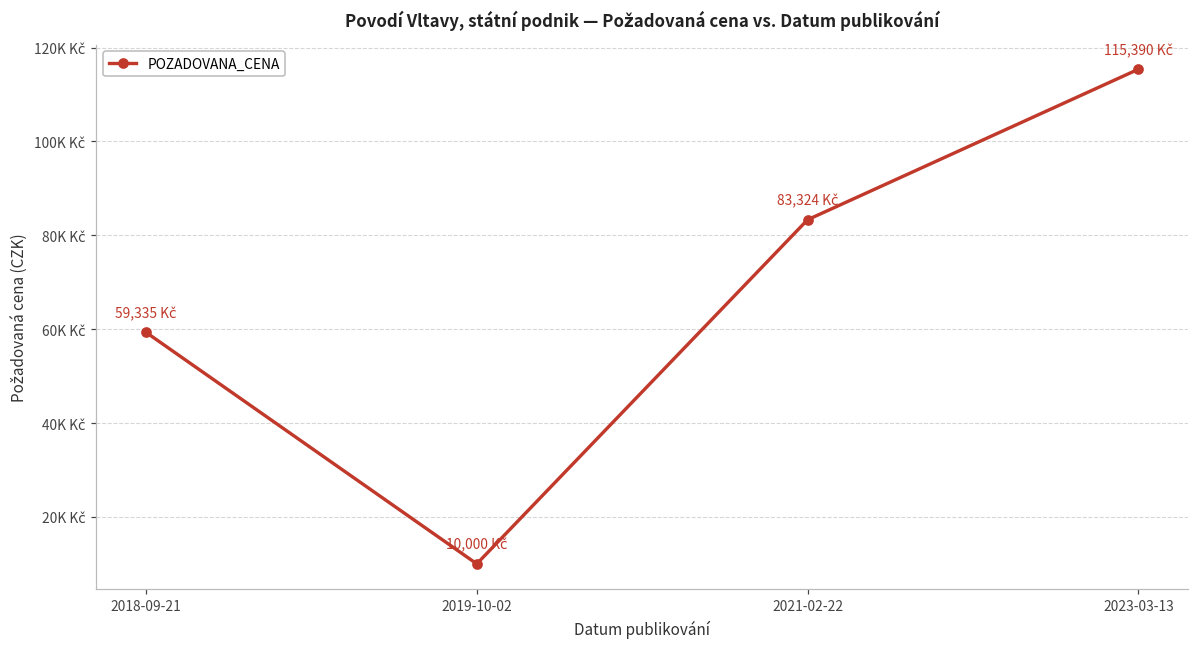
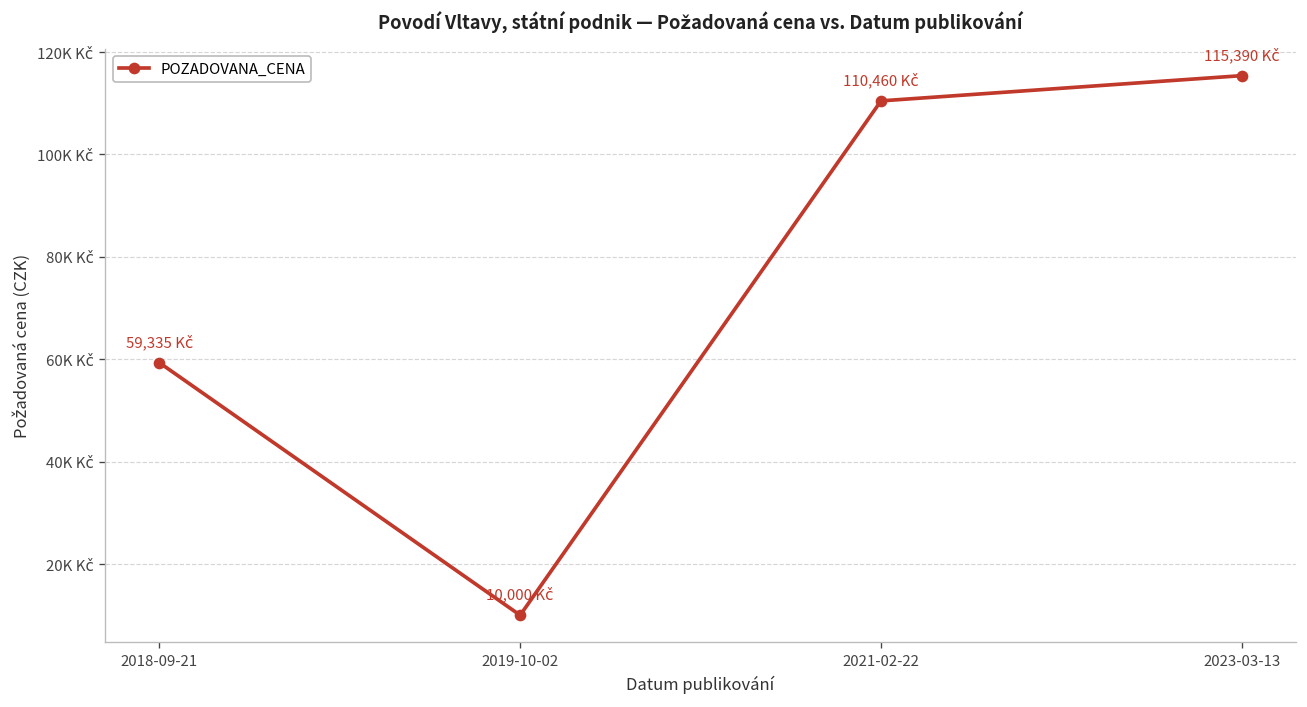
2021-02-22: 83,324 -> 110,460
